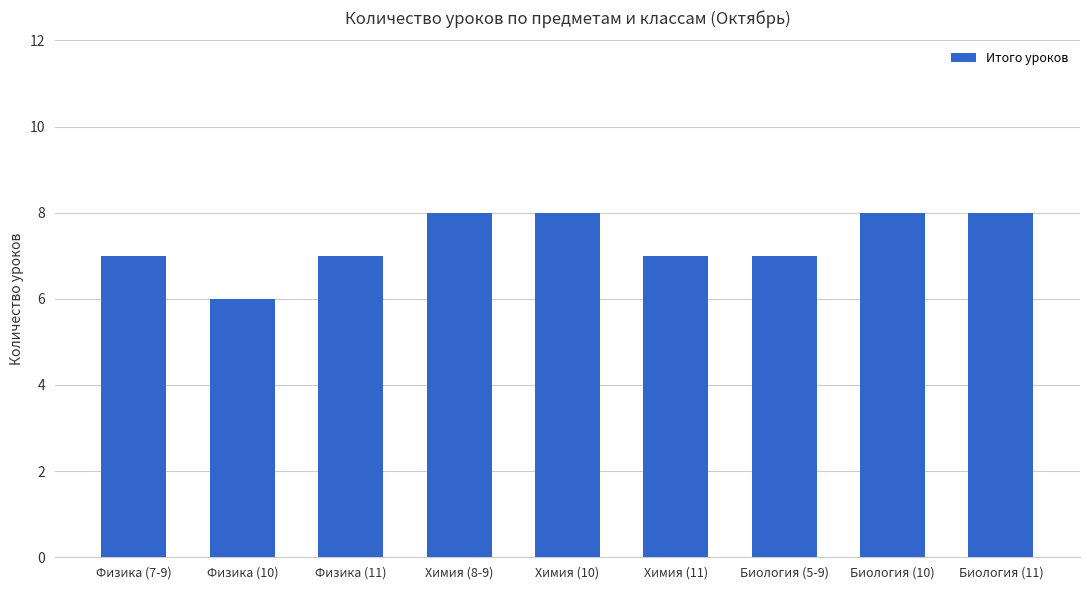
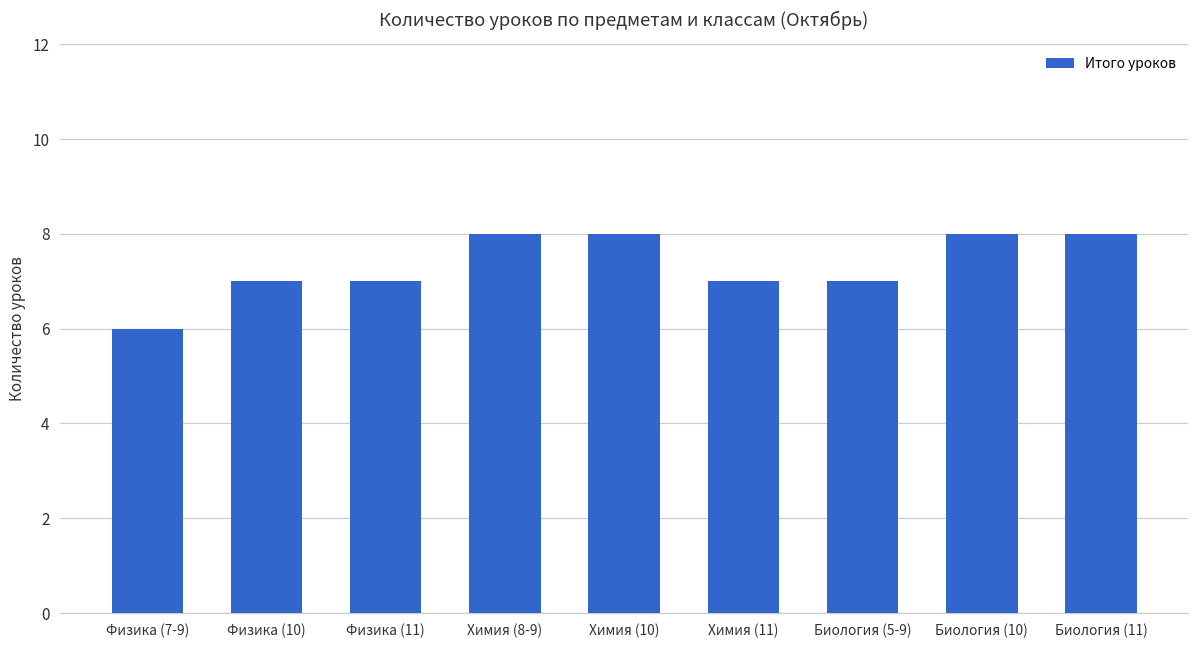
Физика (7-9): 7 -> 6
Физика (10): 6 -> 7
